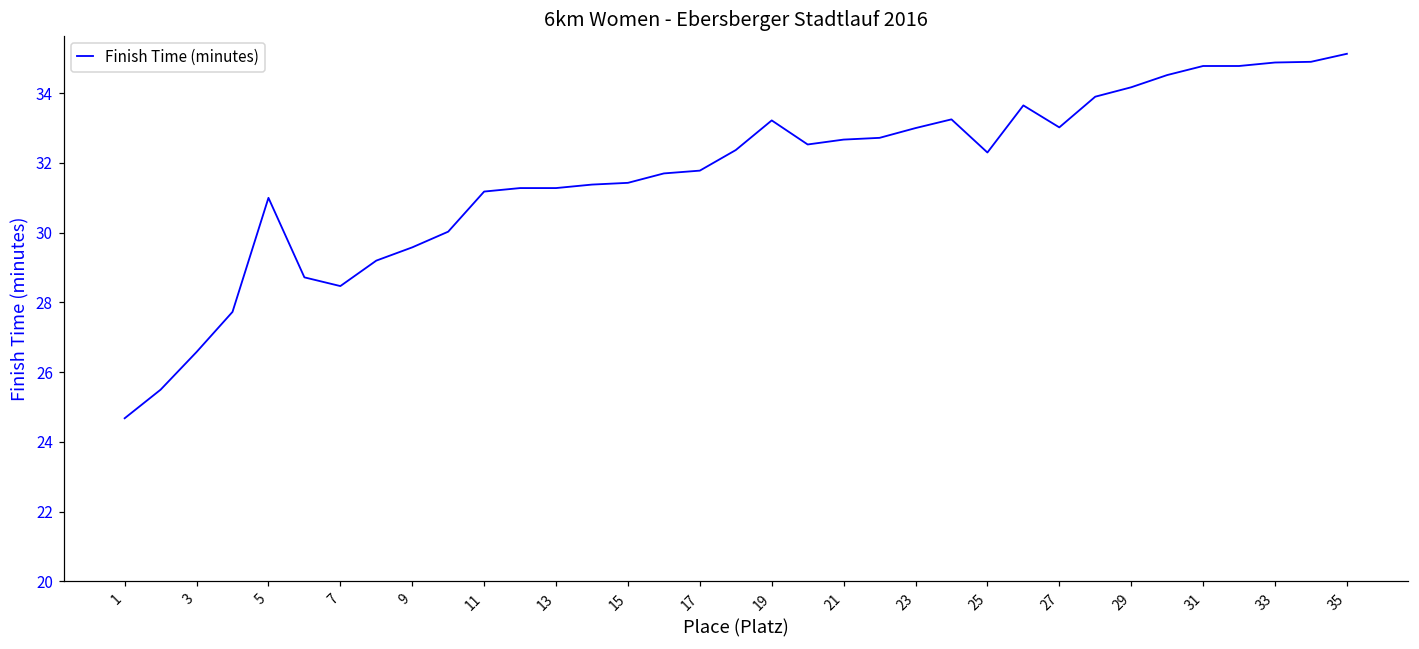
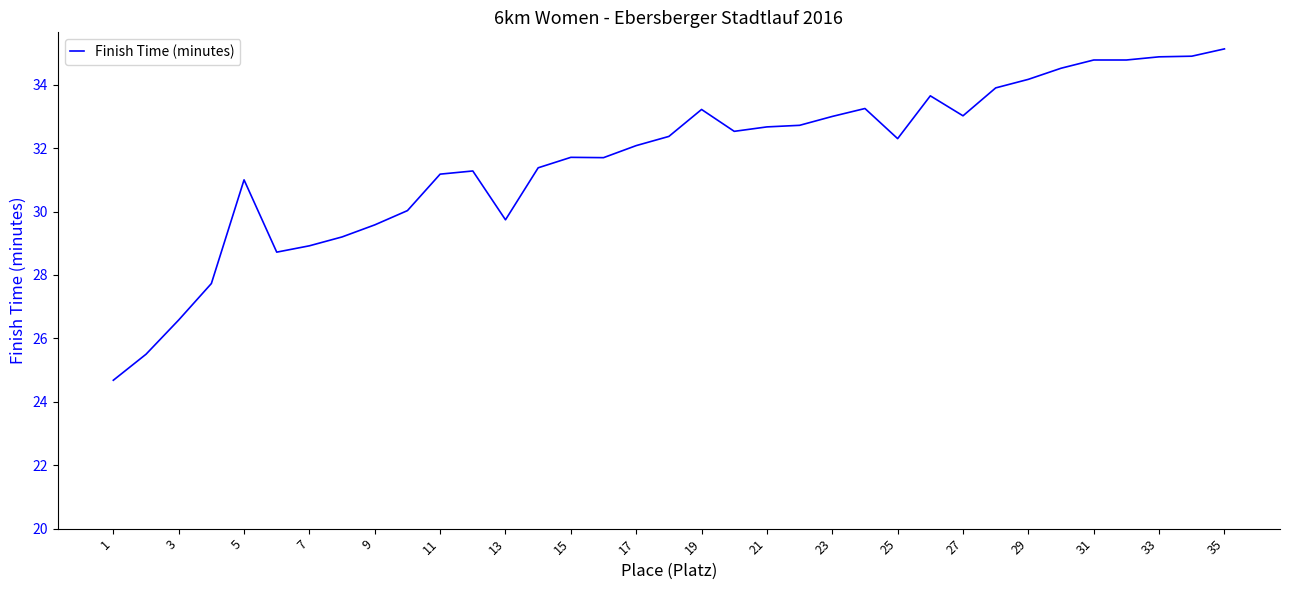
7: 28.5 -> 28.9
13: 31.3 -> 29.7
15: 31.4 -> 31.7
17: 31.8 -> 32.1
